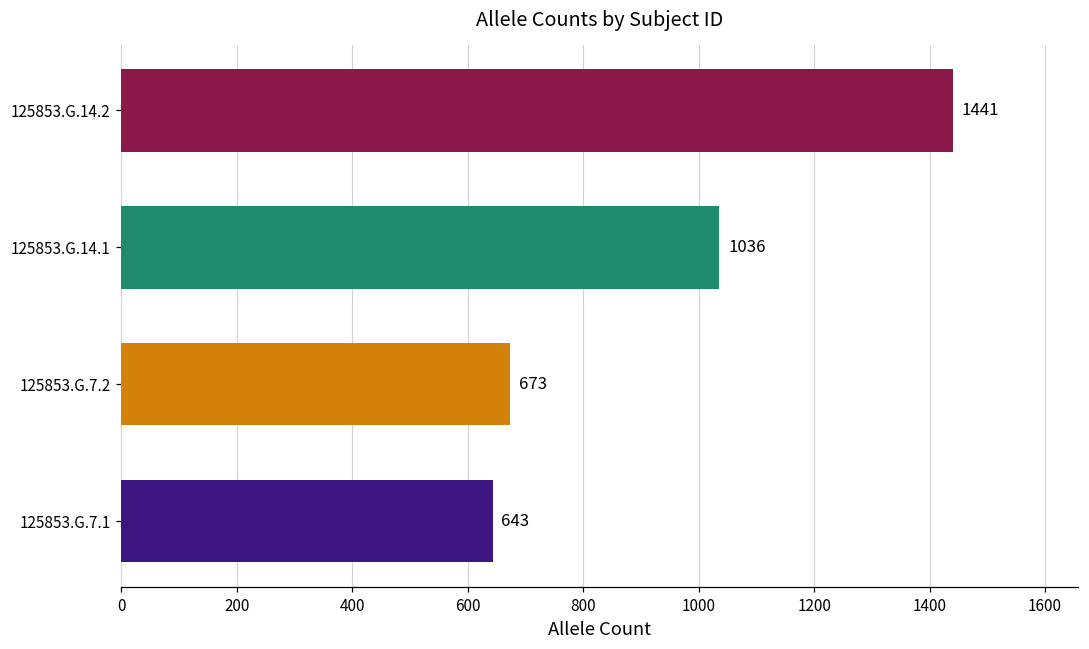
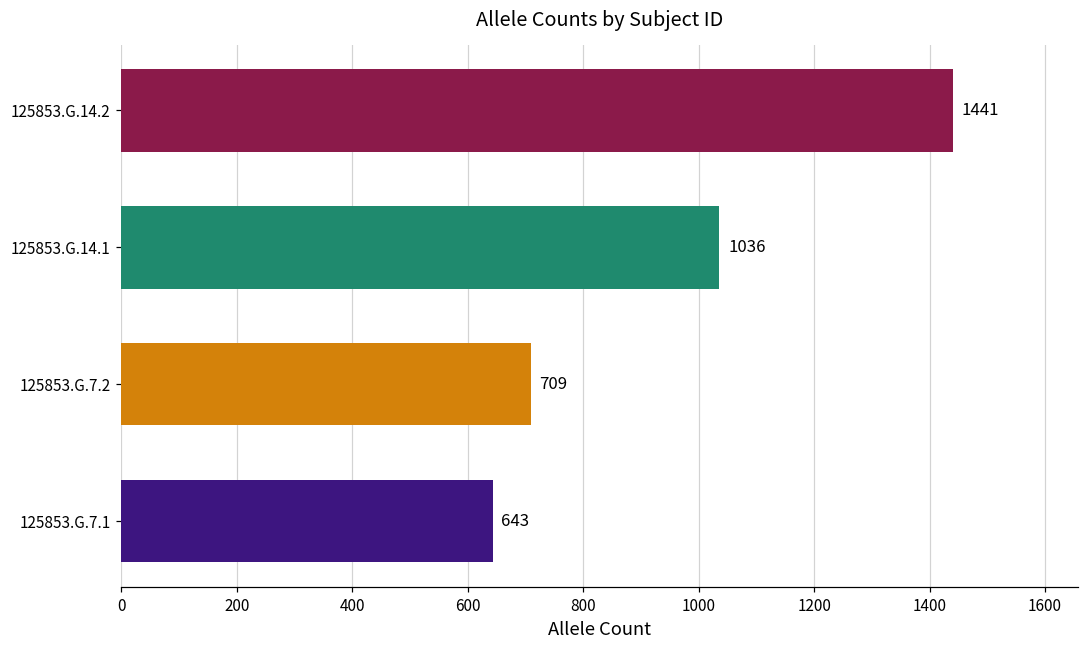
125853.G.7.2: 673 -> 709
